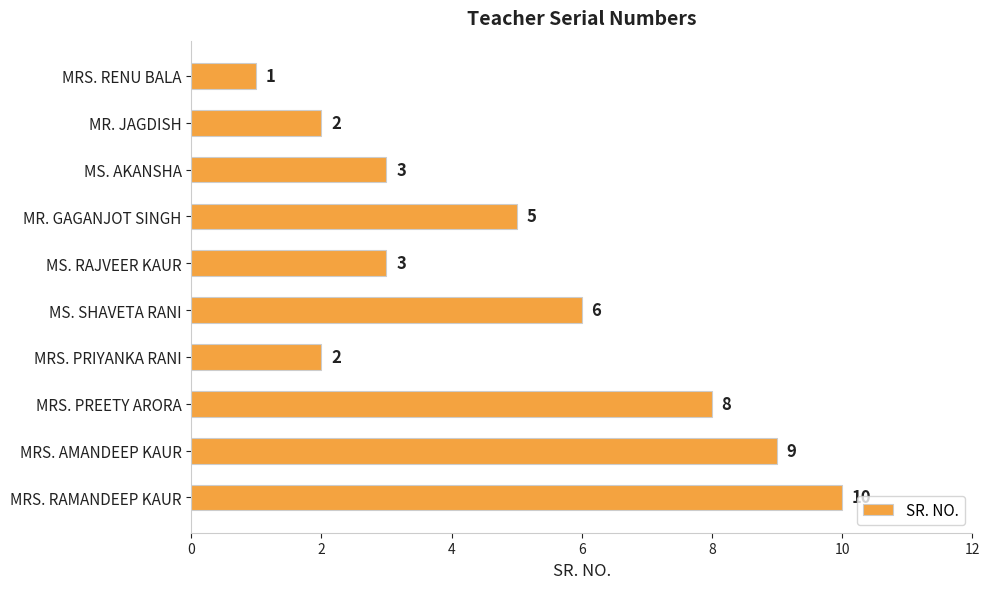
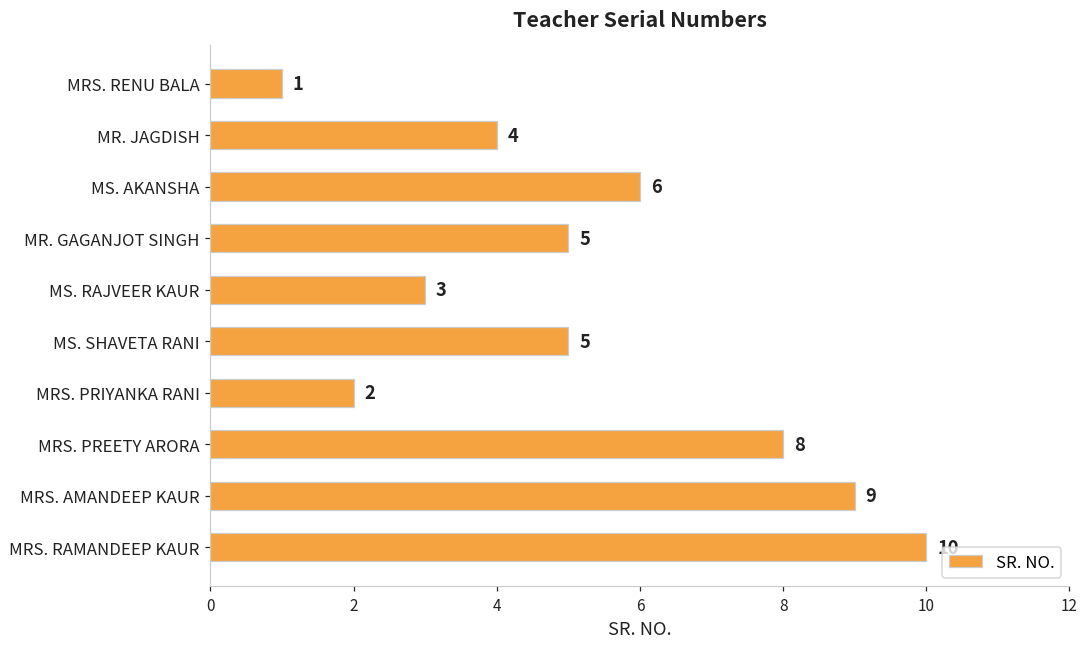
MR. JAGDISH: 2 -> 4
MS. AKANSHA: 3 -> 6
MS. SHAVETA RANI: 6 -> 5
